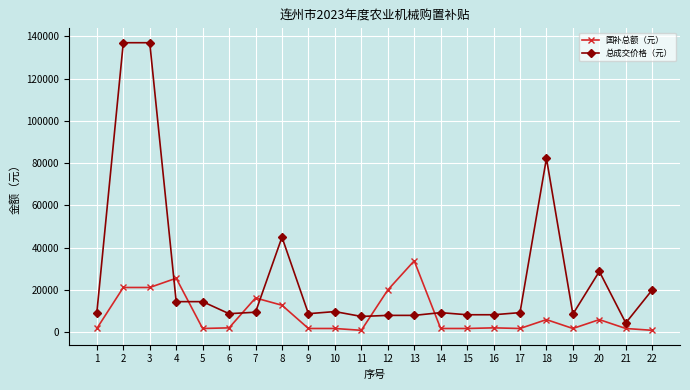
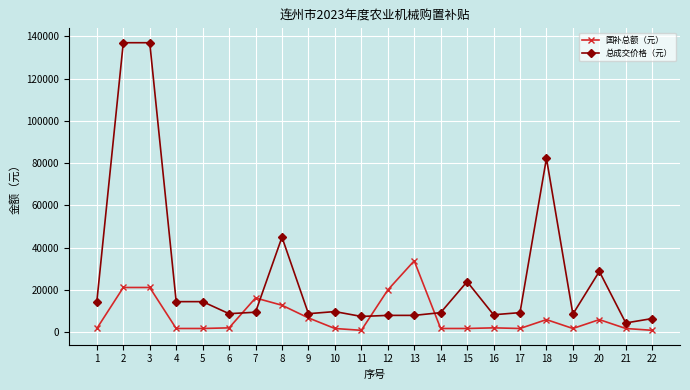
总成交价格（元）, 1: 9000 -> 15000
国补总额（元）, 4: 26000 -> 2000
国补总额（元）, 9: 2000 -> 7000
总成交价格（元）, 15: 8000 -> 24000
总成交价格（元）, 22: 20000 -> 7000
